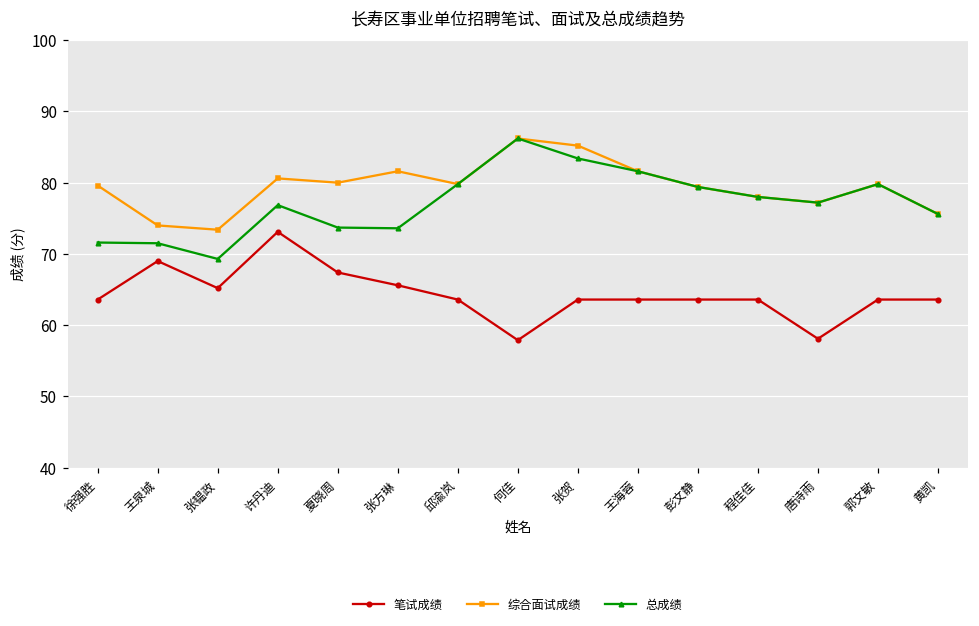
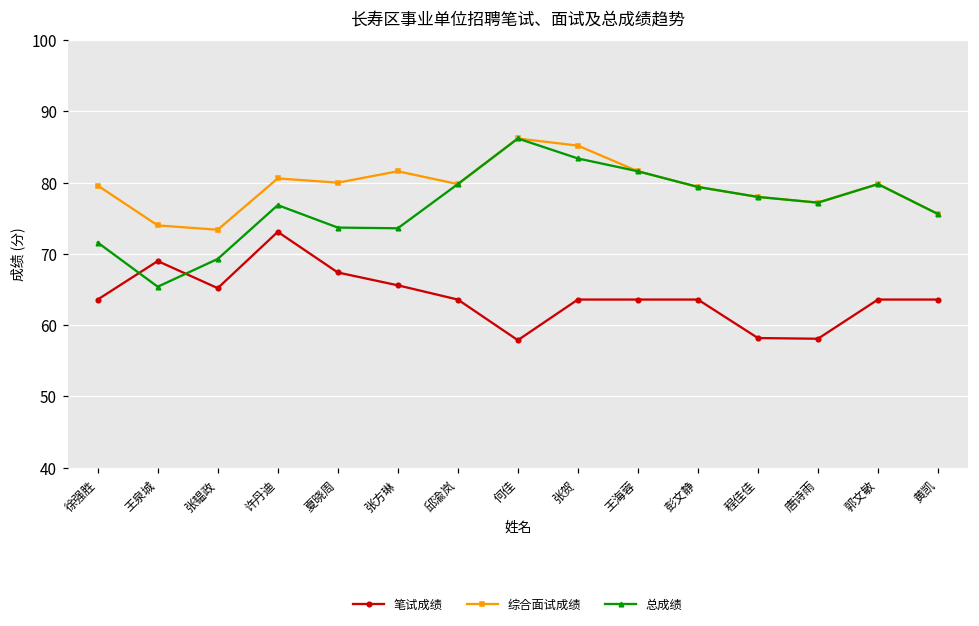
总成绩, 王泉城: 72 -> 65
笔试成绩, 程佳佳: 64 -> 58
